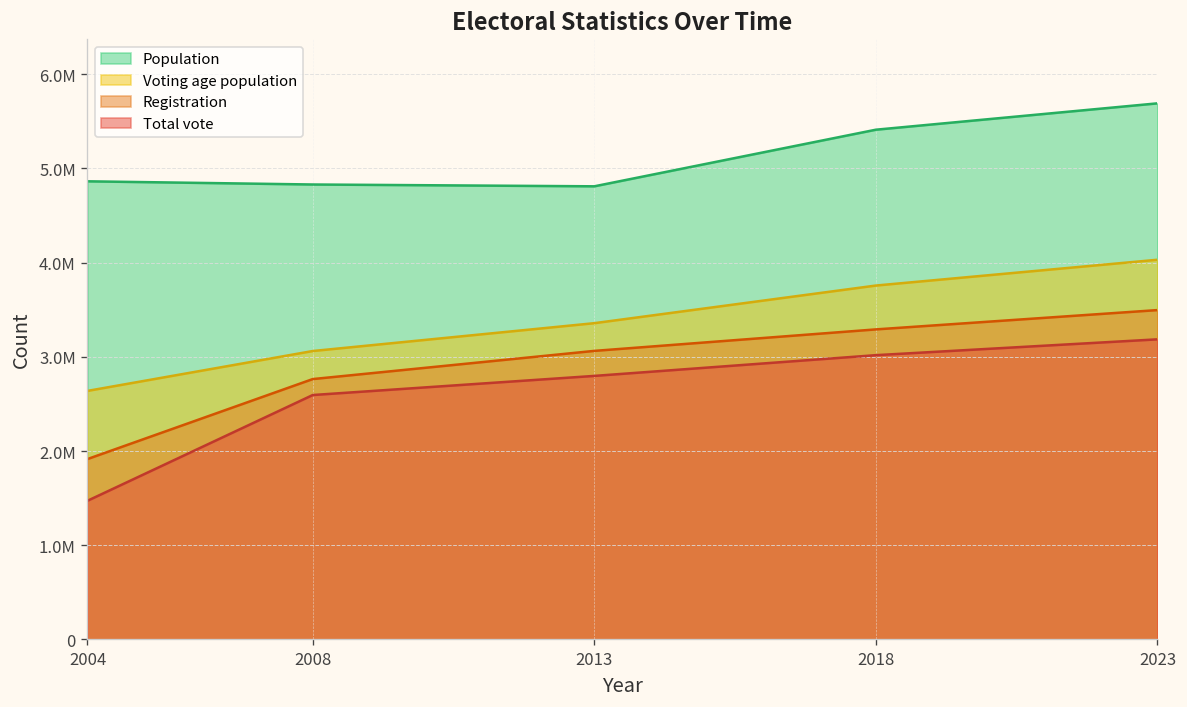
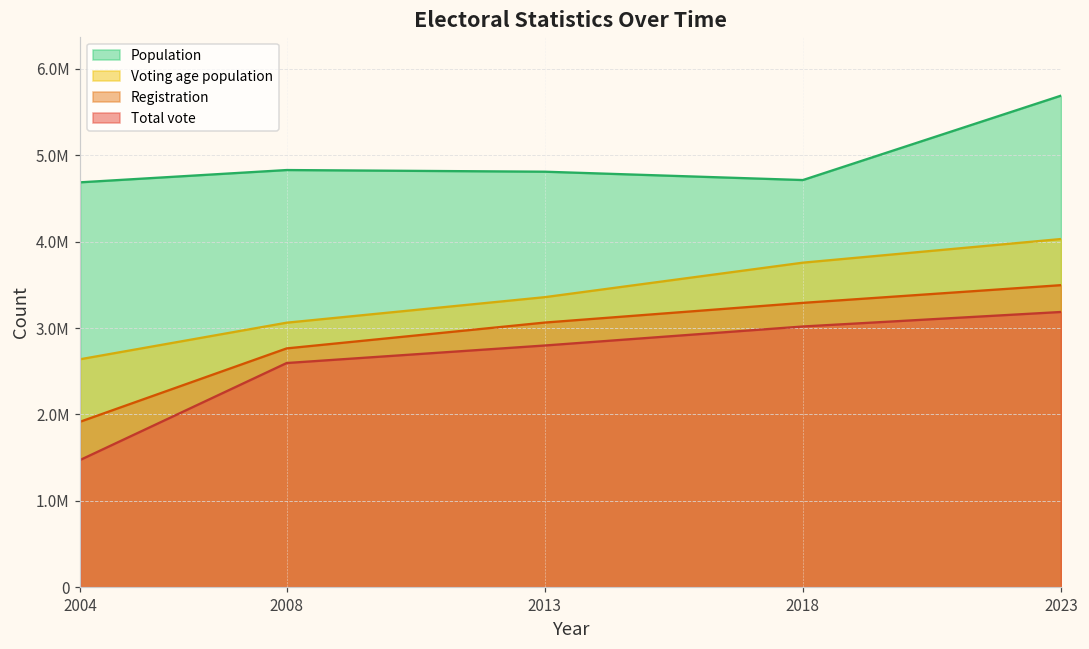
Population, 2004: 4900000 -> 4700000
Population, 2018: 5400000 -> 4700000
